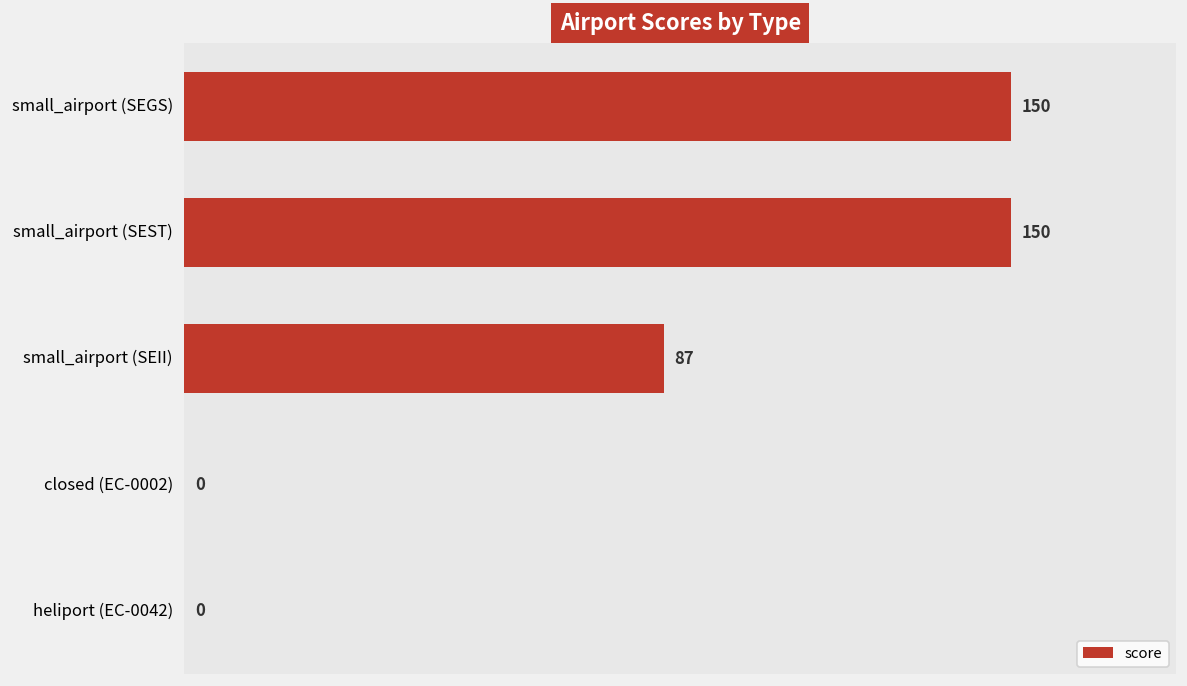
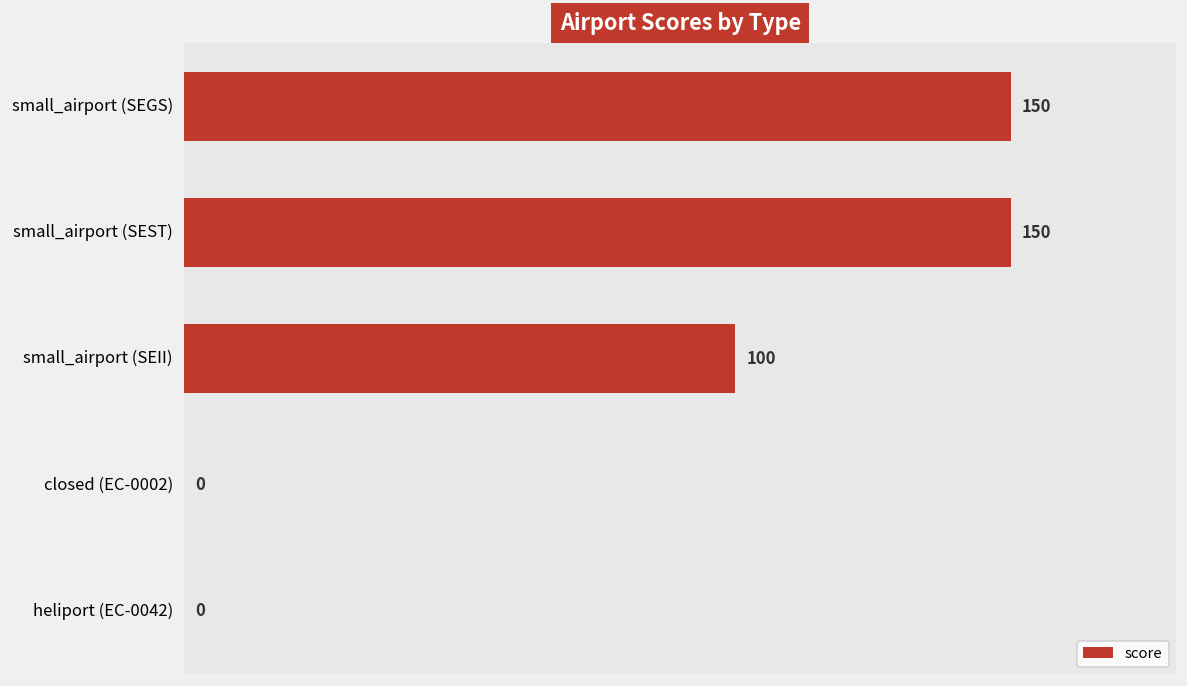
small_airport (SEII): 87 -> 100
